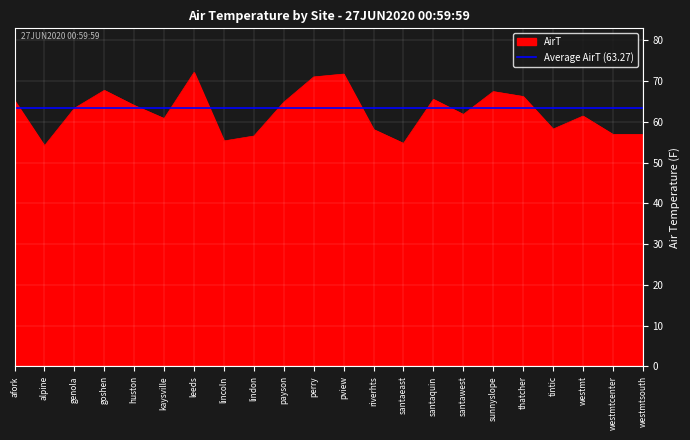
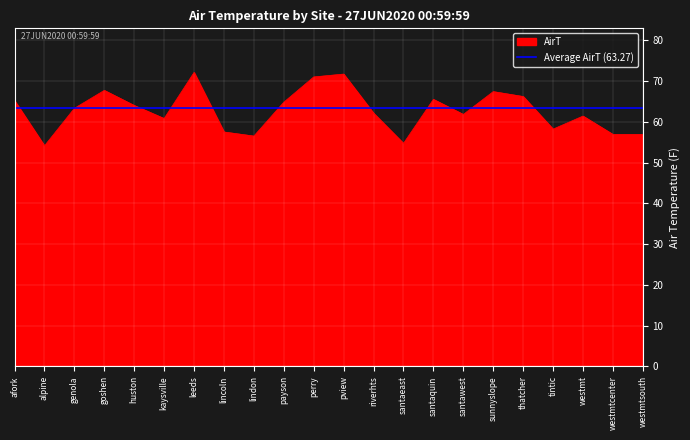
lincoln: 55 -> 58
riverhts: 58 -> 62
